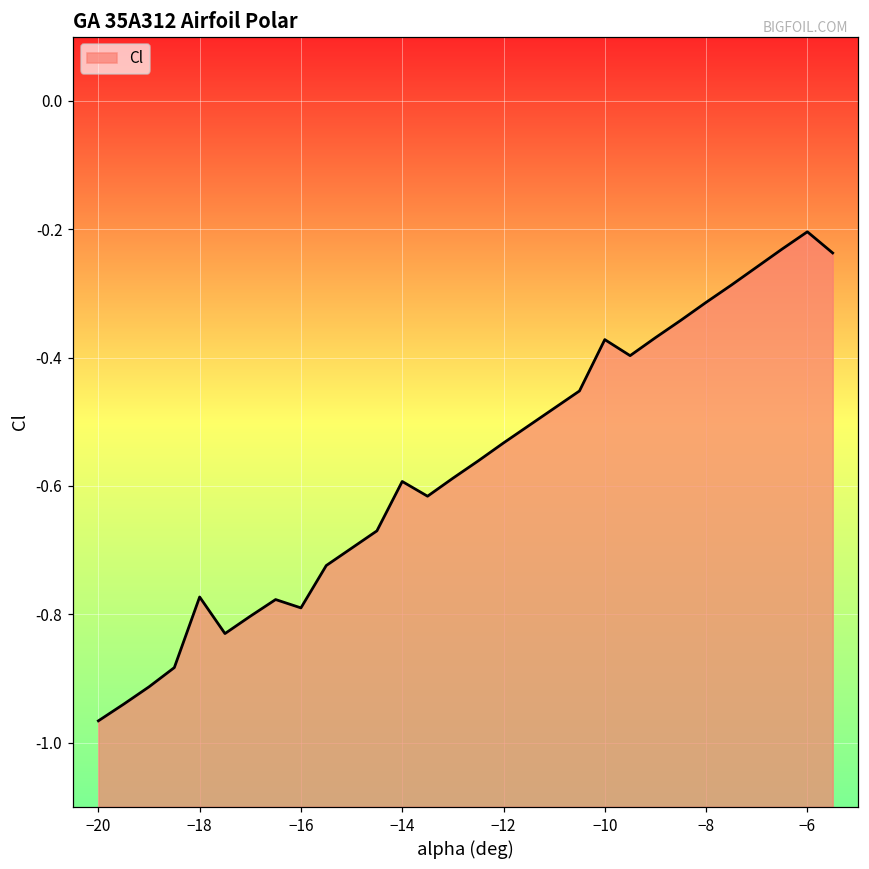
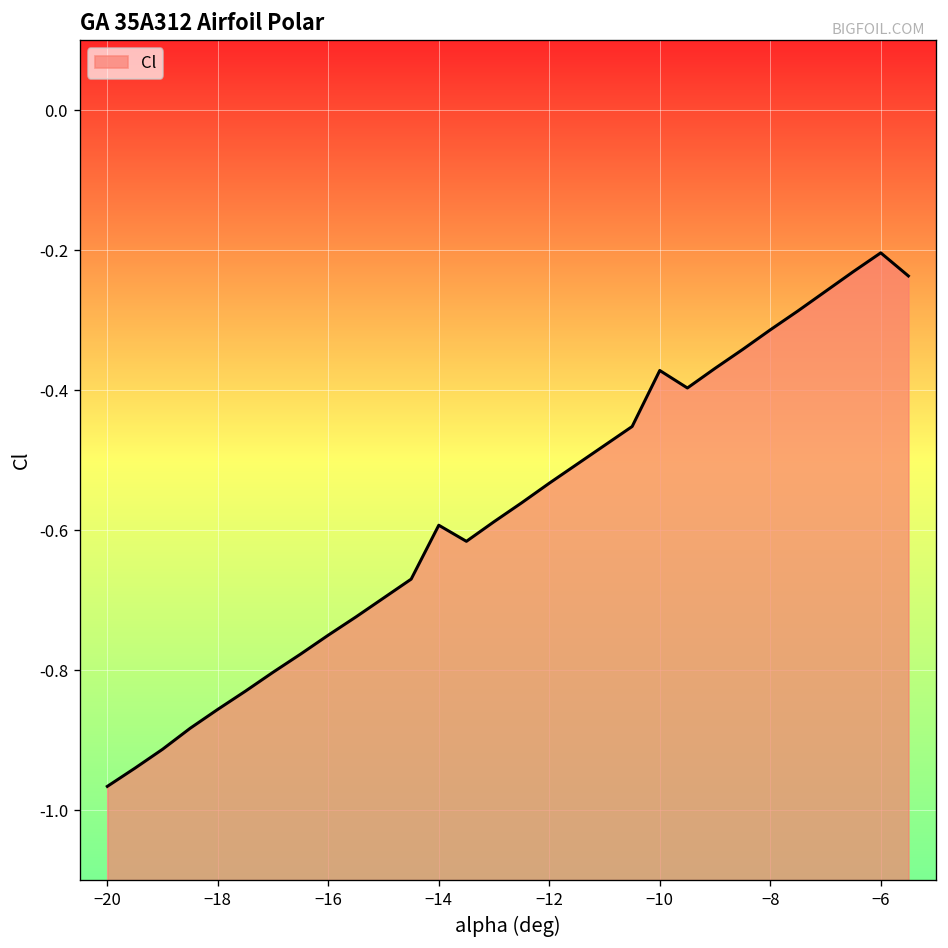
−18: -0.77 -> -0.86
−16: -0.79 -> -0.75
